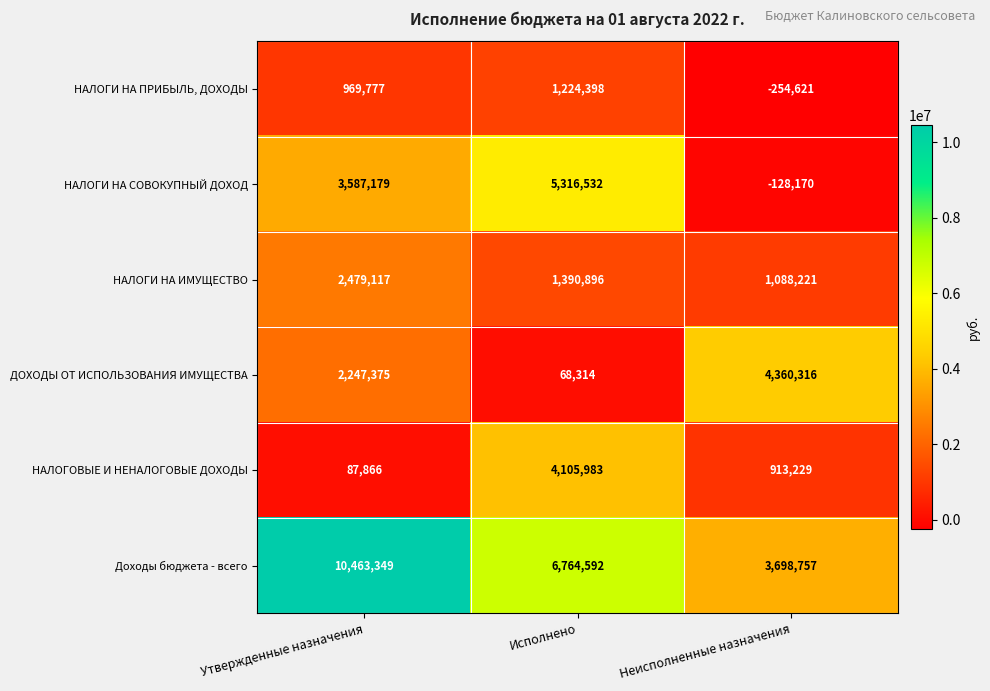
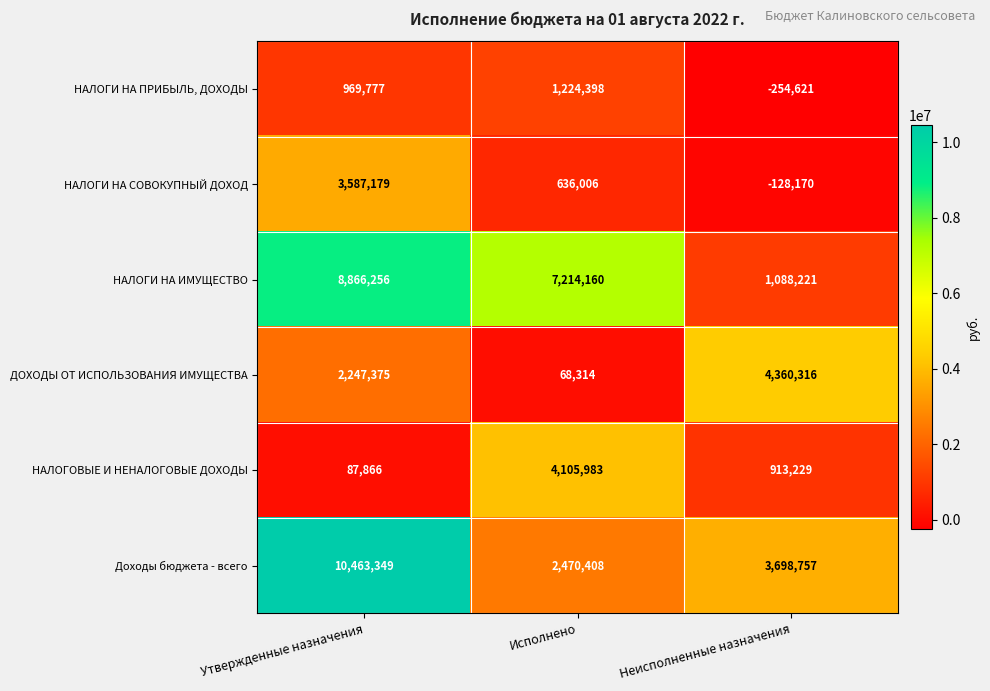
НАЛОГИ НА СОВОКУПНЫЙ ДОХОД, Исполнено: 5,316,532 -> 636,006
НАЛОГИ НА ИМУЩЕСТВО, Утвержденные назначения: 2,479,117 -> 8,866,256
НАЛОГИ НА ИМУЩЕСТВО, Исполнено: 1,390,896 -> 7,214,160
Доходы бюджета - всего, Исполнено: 6,764,592 -> 2,470,408
